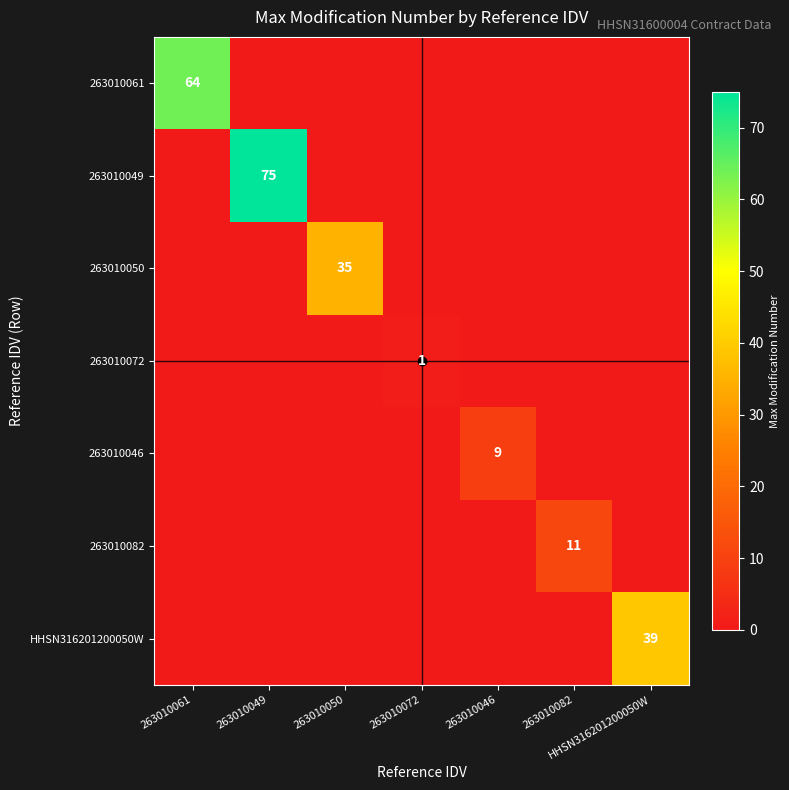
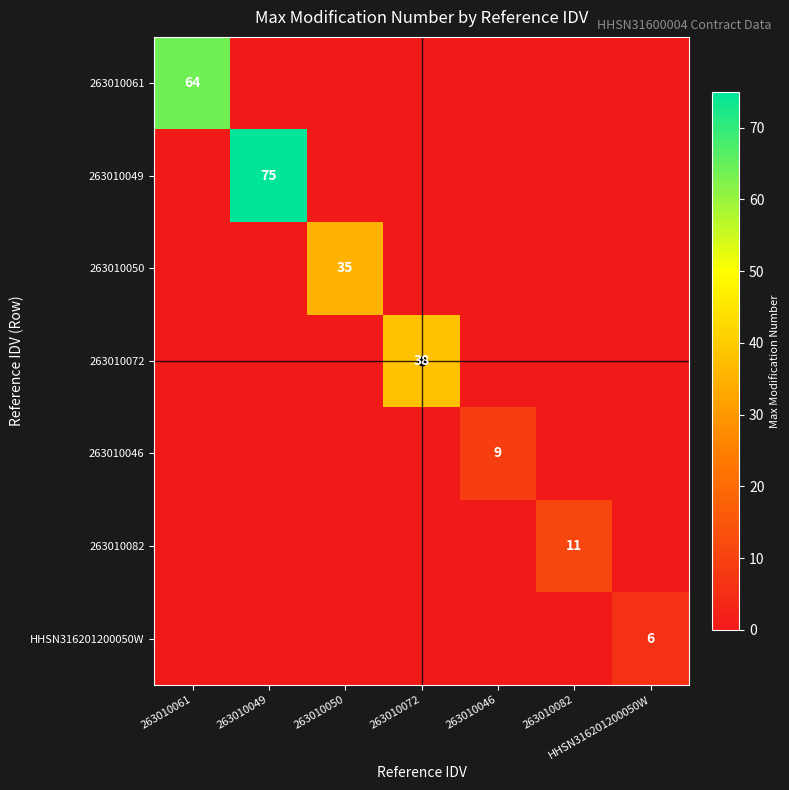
263010072, 263010072: 1 -> 38
HHSN316201200050W, HHSN316201200050W: 39 -> 6
